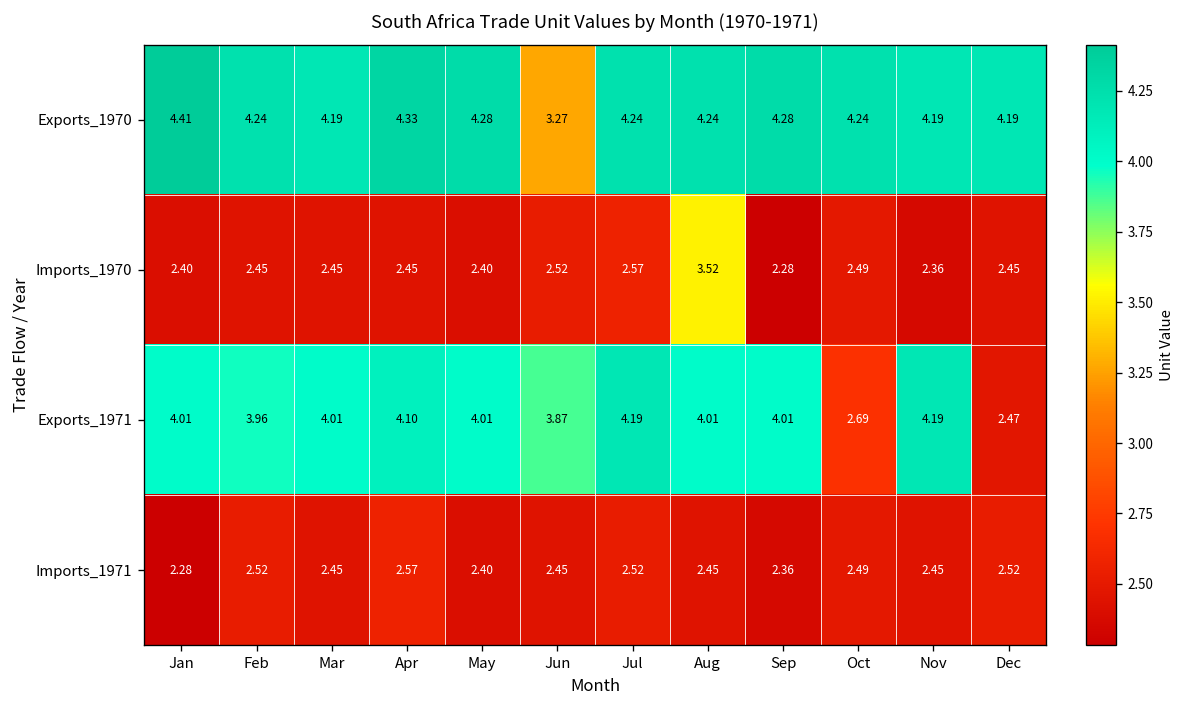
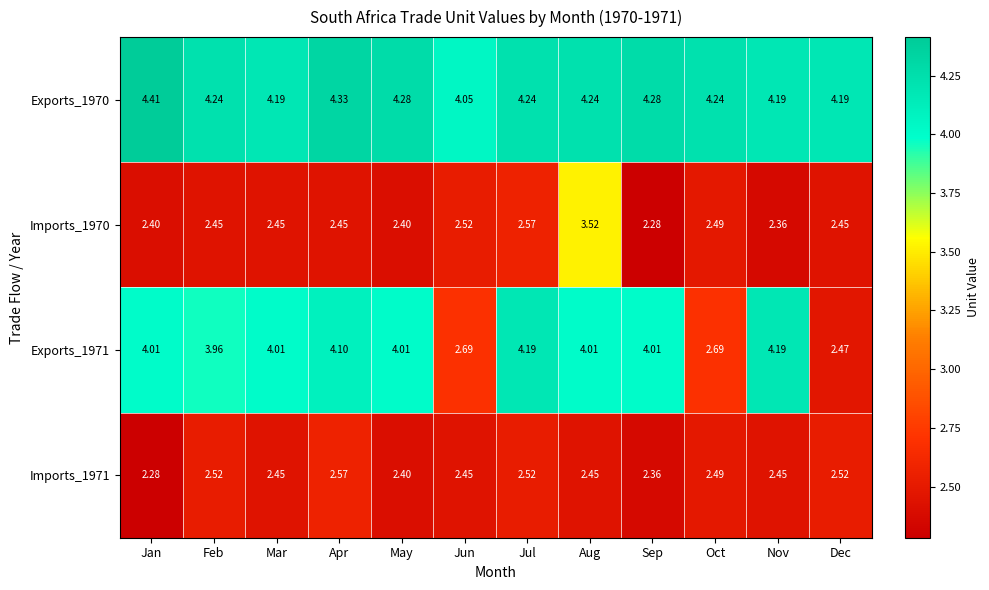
Exports_1970, Jun: 3.27 -> 4.05
Exports_1971, Jun: 3.87 -> 2.69
